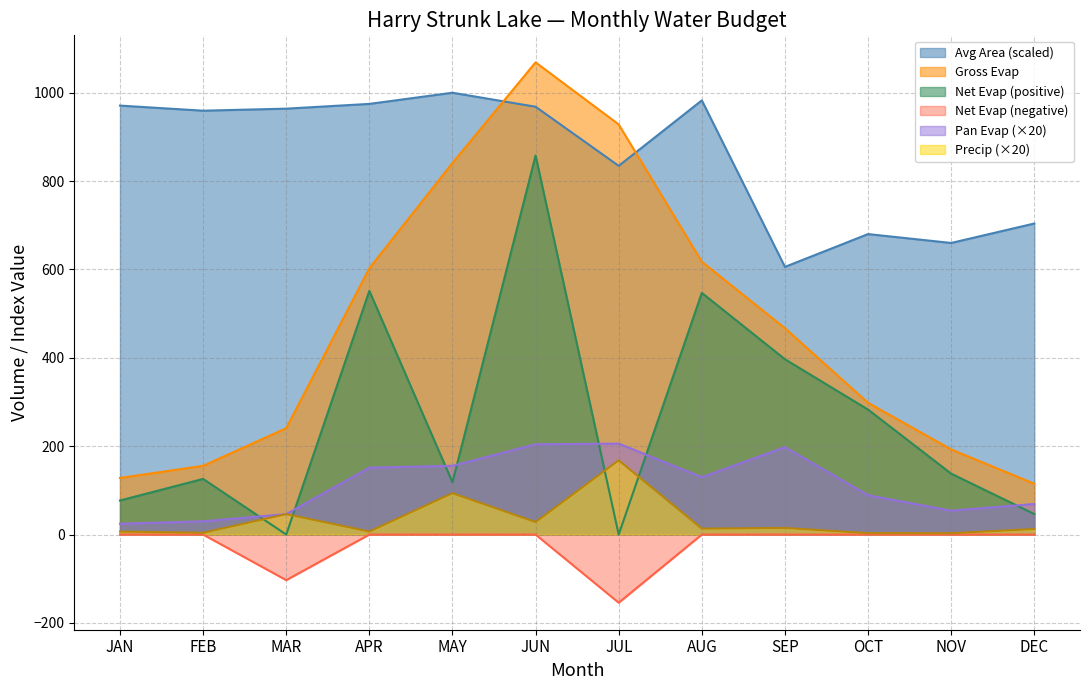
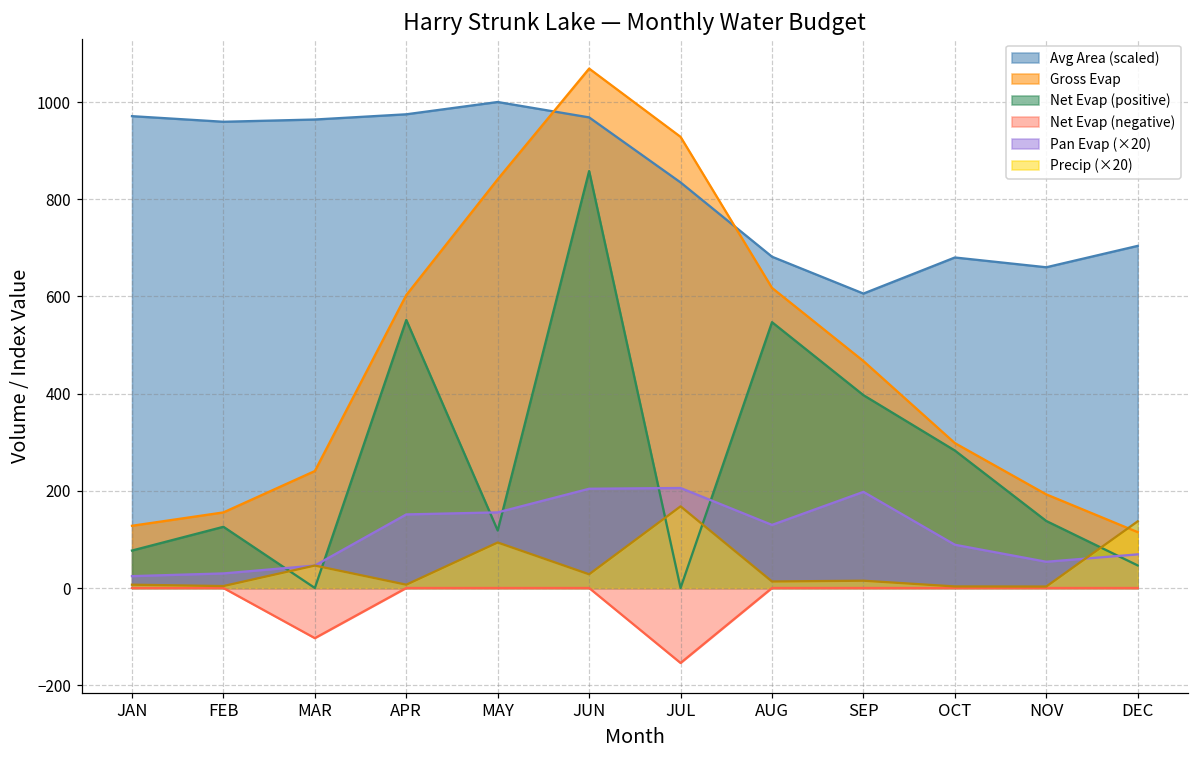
Avg Area (scaled), AUG: 980 -> 680
Precip (×20), DEC: 10 -> 140
